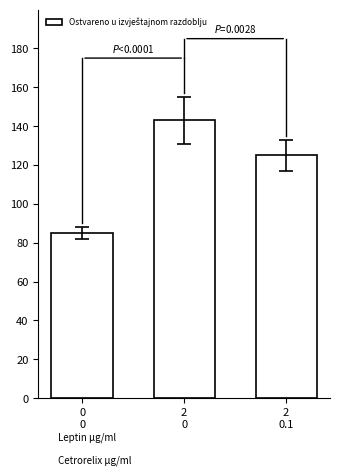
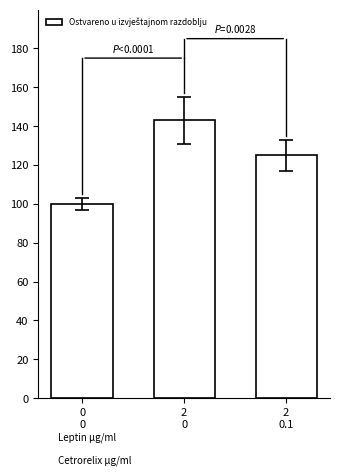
Ostvareno u izvještajnom razdoblju, 0 0: 85 -> 100
